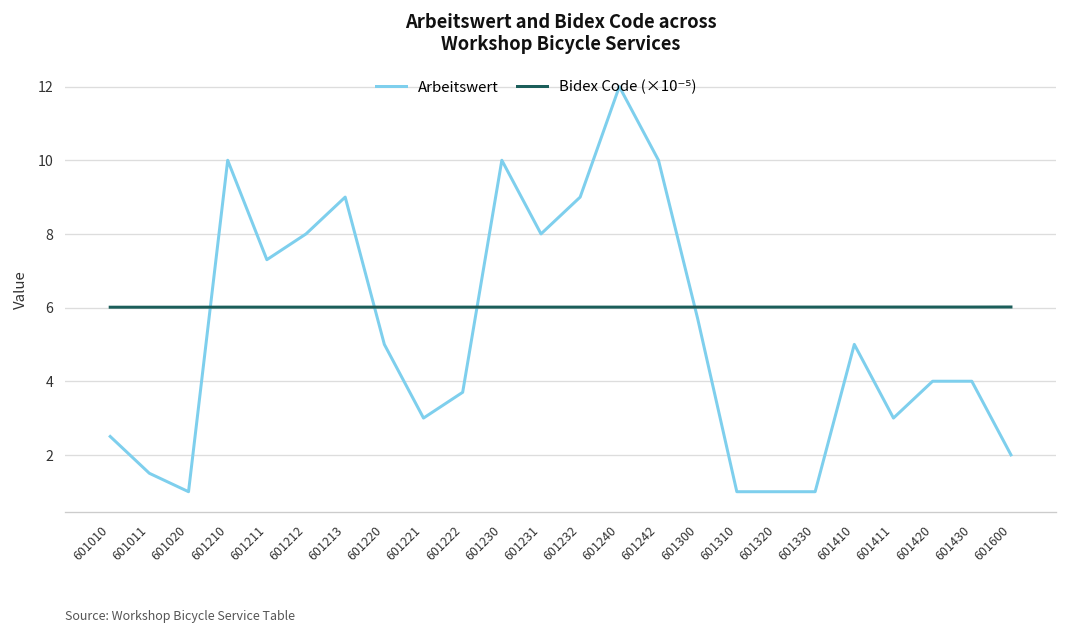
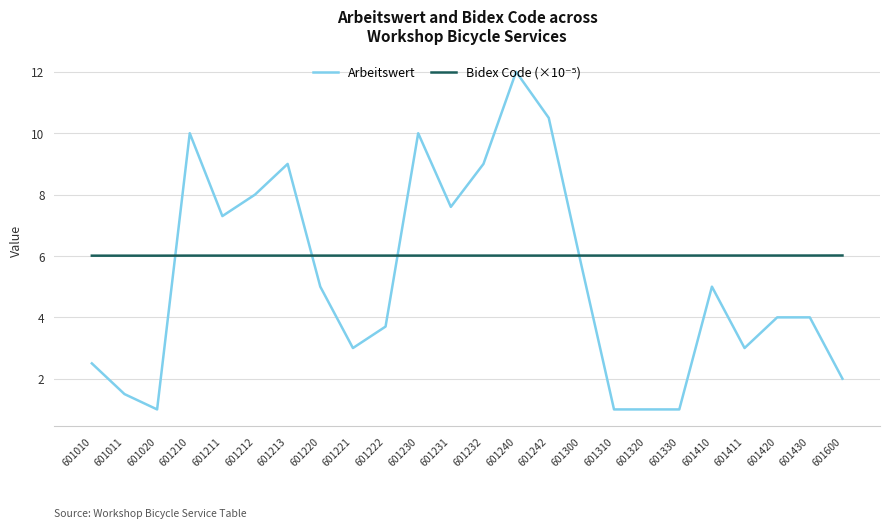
Arbeitswert, 601231: 8.0 -> 7.6
Arbeitswert, 601242: 10.0 -> 10.5
